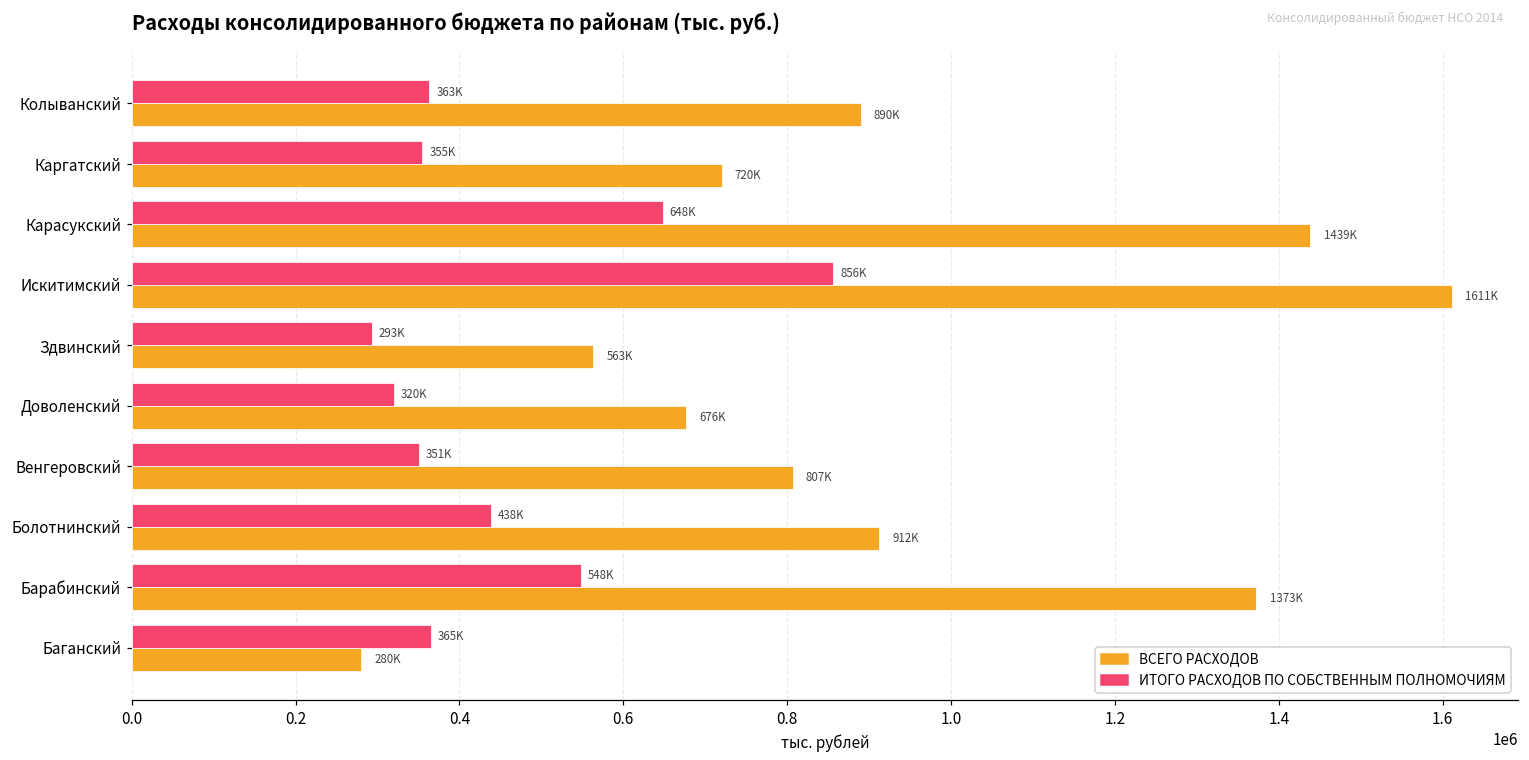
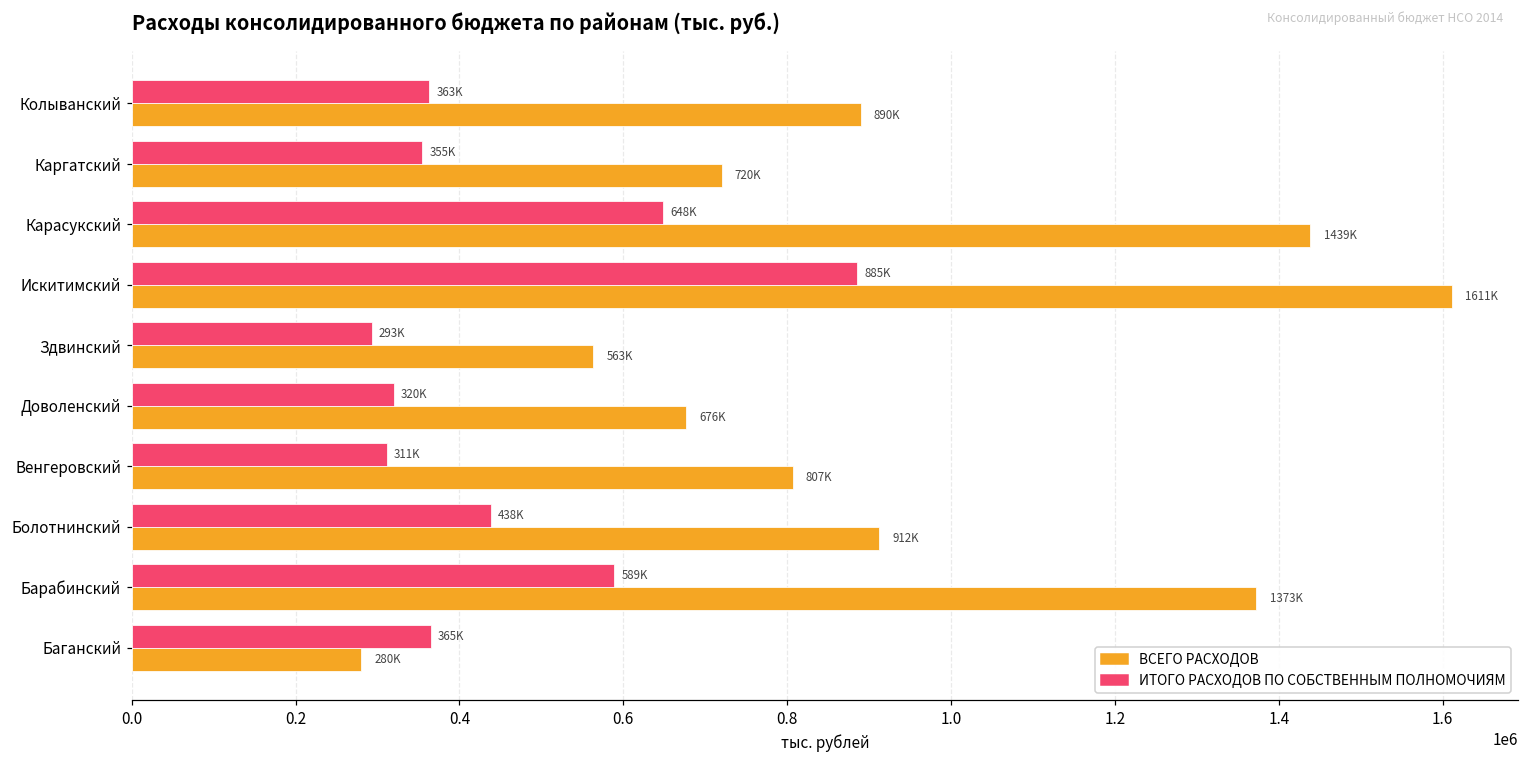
ИТОГО РАСХОДОВ ПО СОБСТВЕННЫМ ПОЛНОМОЧИЯМ, Искитимский: 856K -> 885K
ИТОГО РАСХОДОВ ПО СОБСТВЕННЫМ ПОЛНОМОЧИЯМ, Венгеровский: 351K -> 311K
ИТОГО РАСХОДОВ ПО СОБСТВЕННЫМ ПОЛНОМОЧИЯМ, Барабинский: 548K -> 589K
